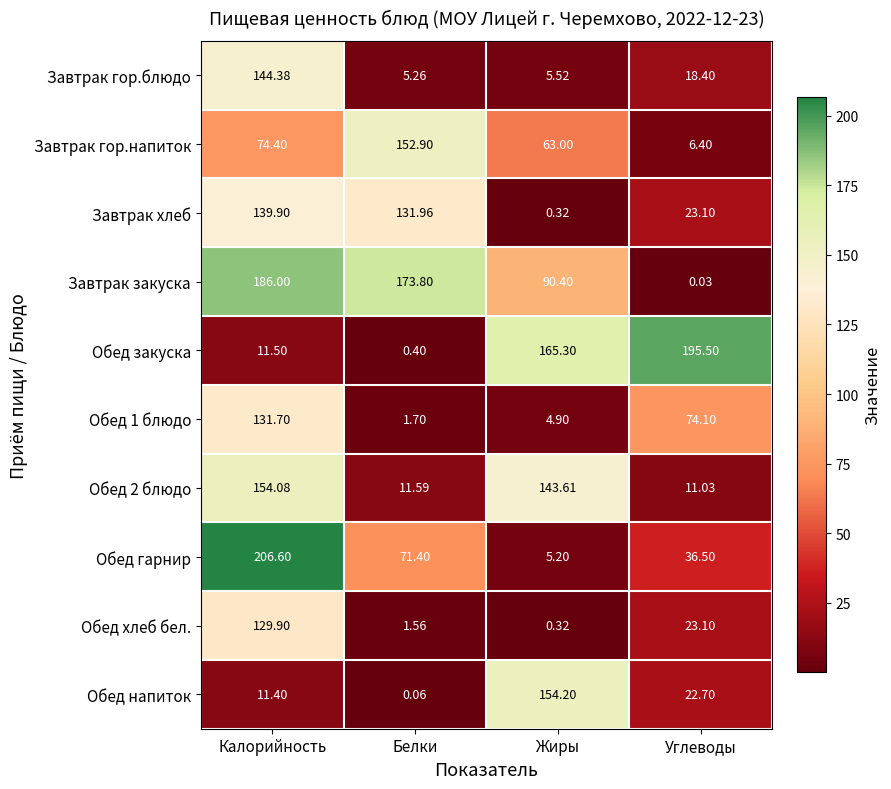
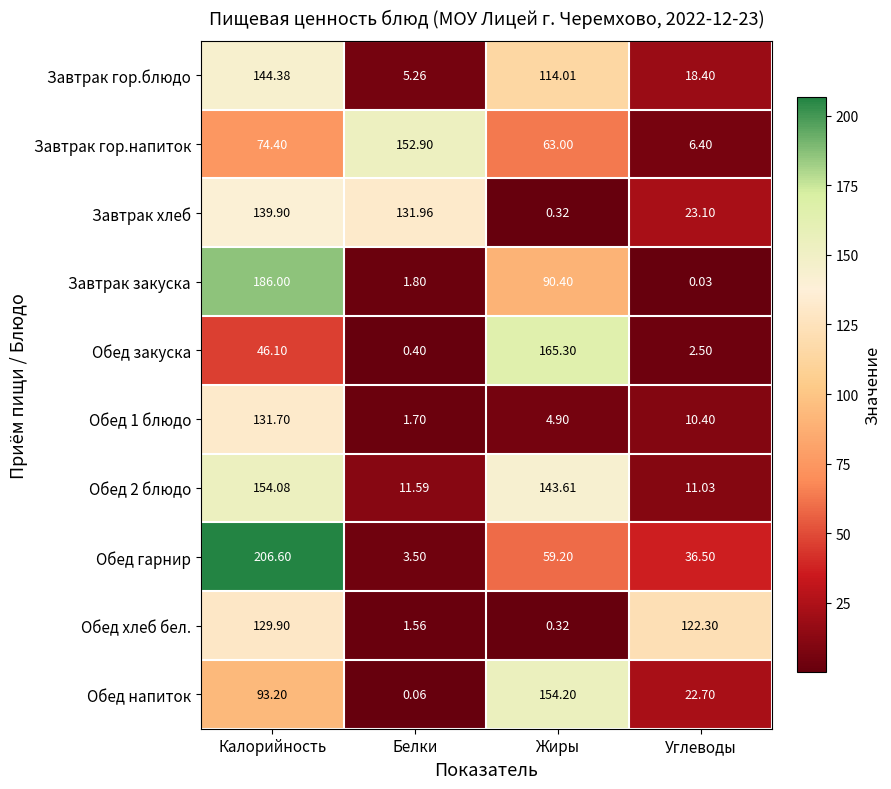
Завтрак гор.блюдо, Жиры: 5.52 -> 114.01
Завтрак закуска, Белки: 173.80 -> 1.80
Обед закуска, Калорийность: 11.50 -> 46.10
Обед закуска, Углеводы: 195.50 -> 2.50
Обед 1 блюдо, Углеводы: 74.10 -> 10.40
Обед гарнир, Белки: 71.40 -> 3.50
Обед гарнир, Жиры: 5.20 -> 59.20
Обед хлеб бел., Углеводы: 23.10 -> 122.30
Обед напиток, Калорийность: 11.40 -> 93.20
